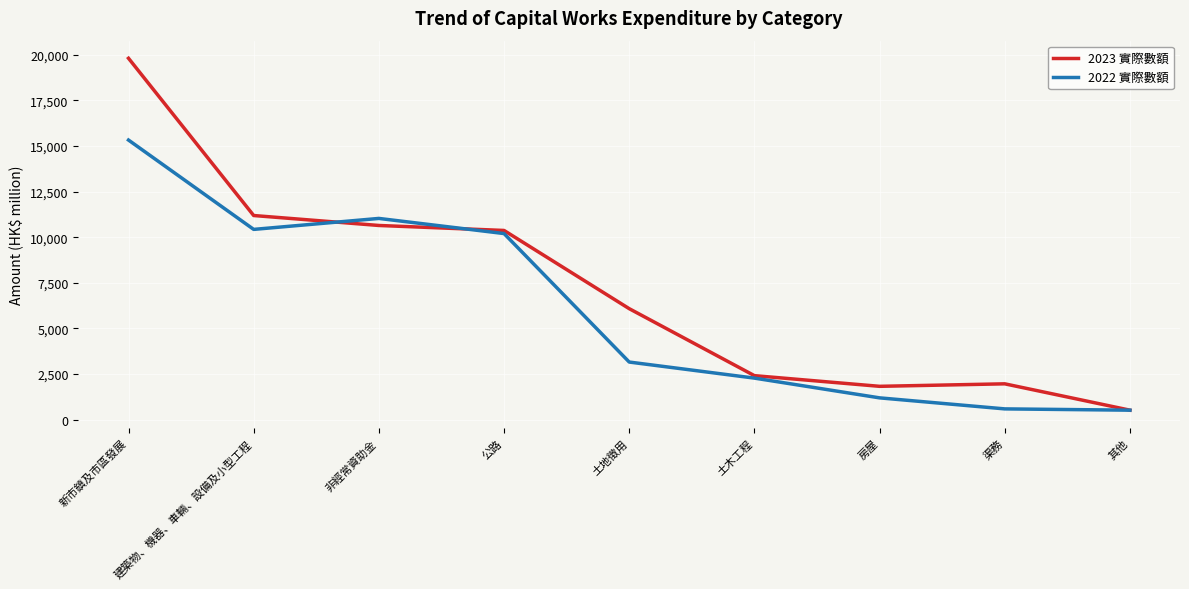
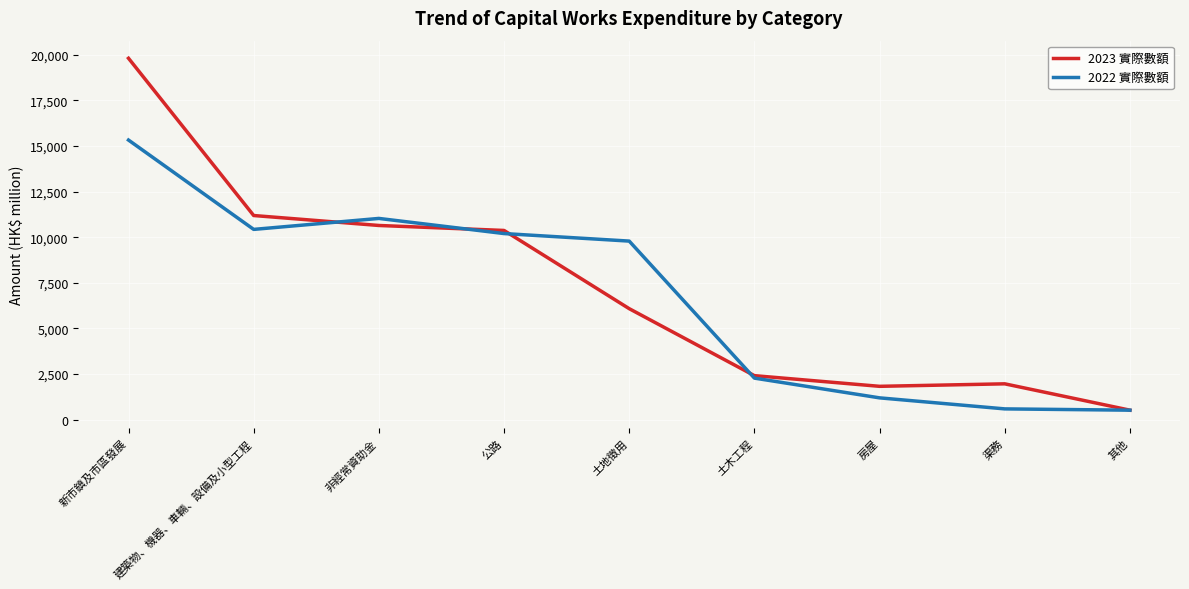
2022 實際數額, 土地徵用: 3,200 -> 9,800
